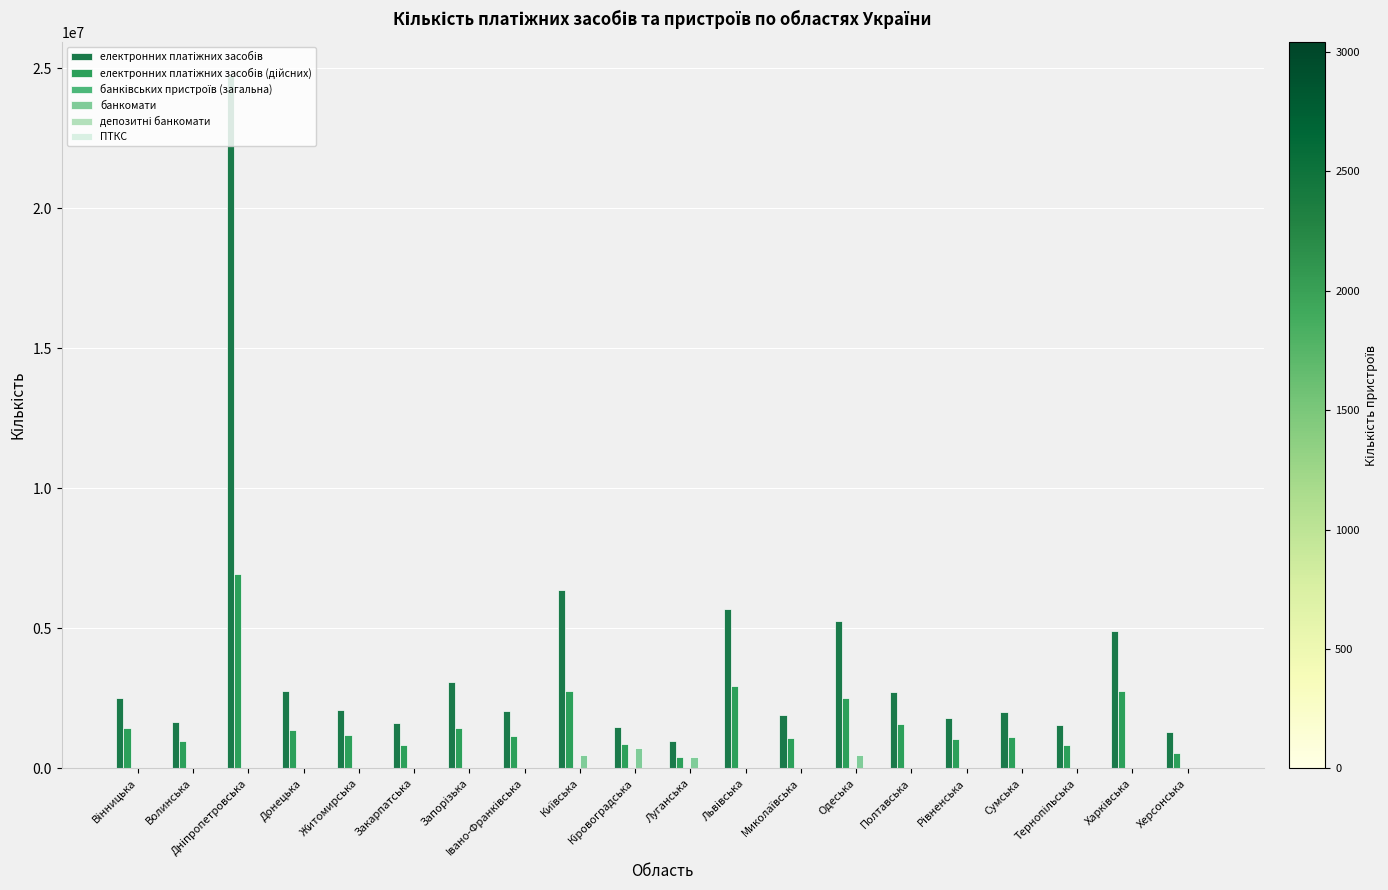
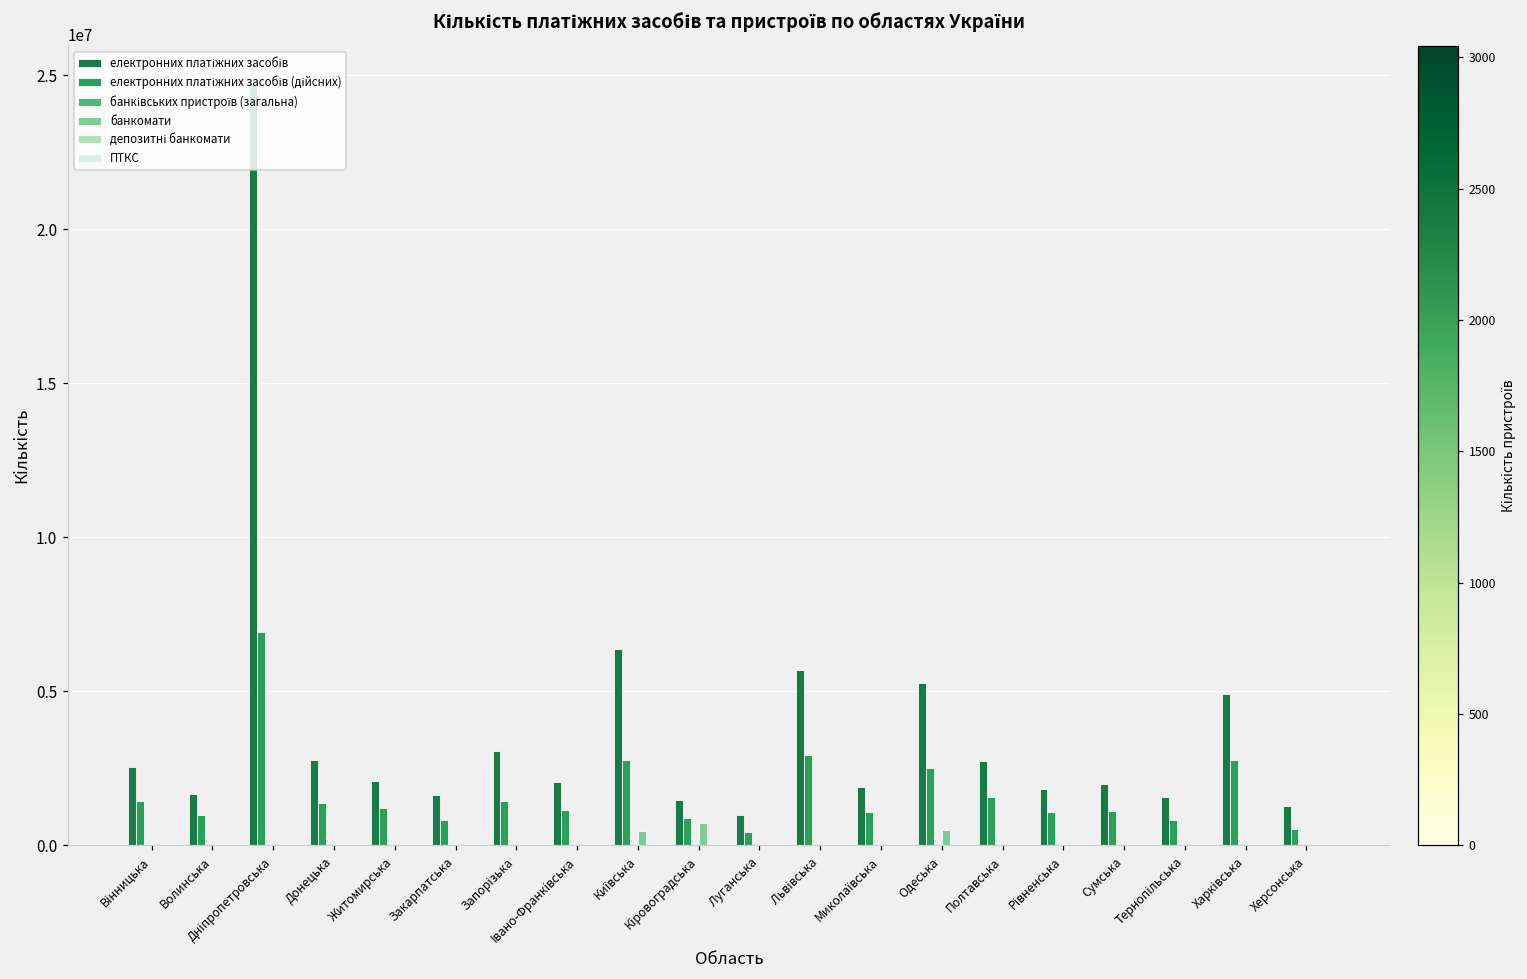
банкомати, Луганська: 400000 -> 0
